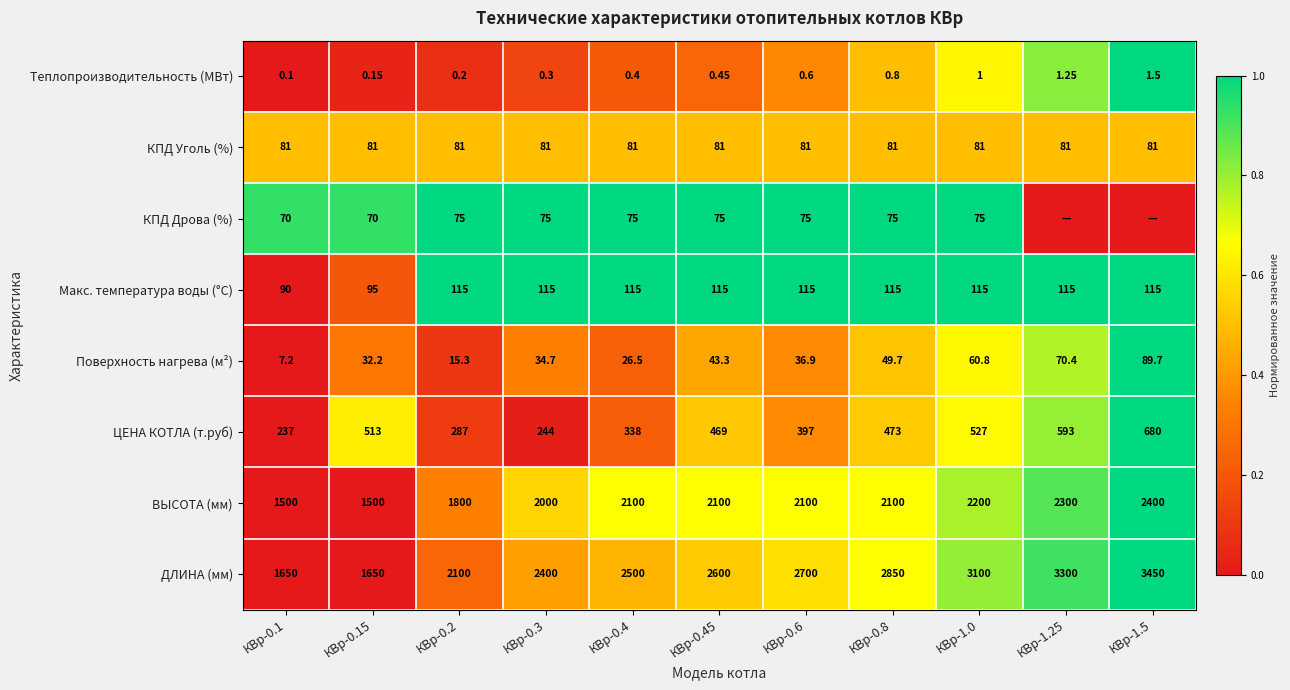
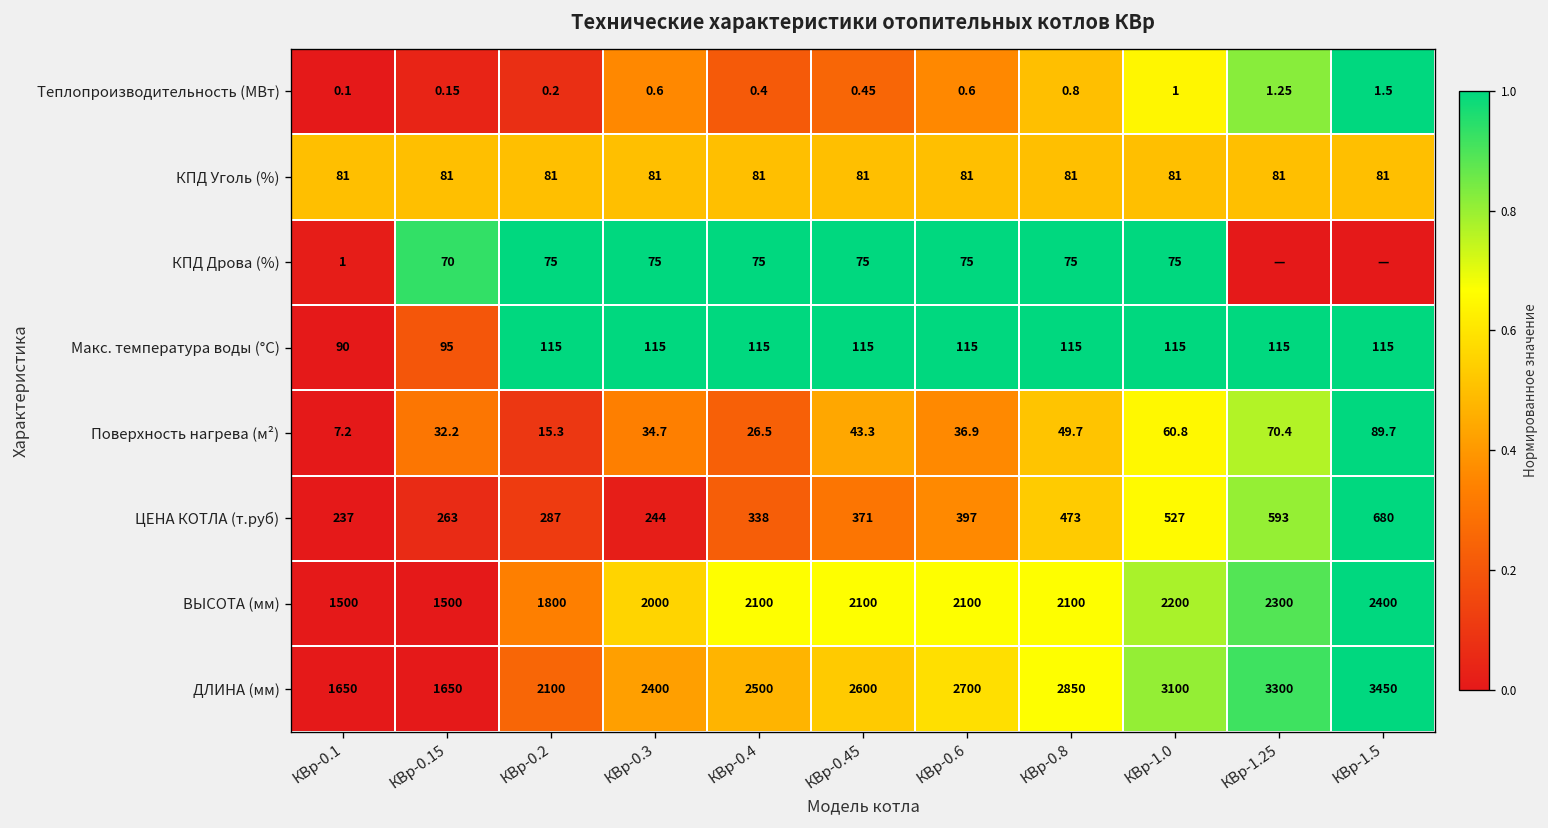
Теплопроизводительность (МВт), КВр-0.3: 0.3 -> 0.6
КПД Дрова (%), КВр-0.1: 70 -> 1
ЦЕНА КОТЛА (т.руб), КВр-0.15: 513 -> 263
ЦЕНА КОТЛА (т.руб), КВр-0.45: 469 -> 371
